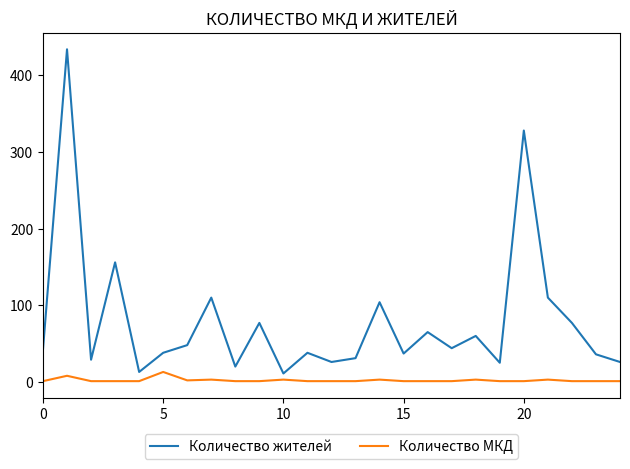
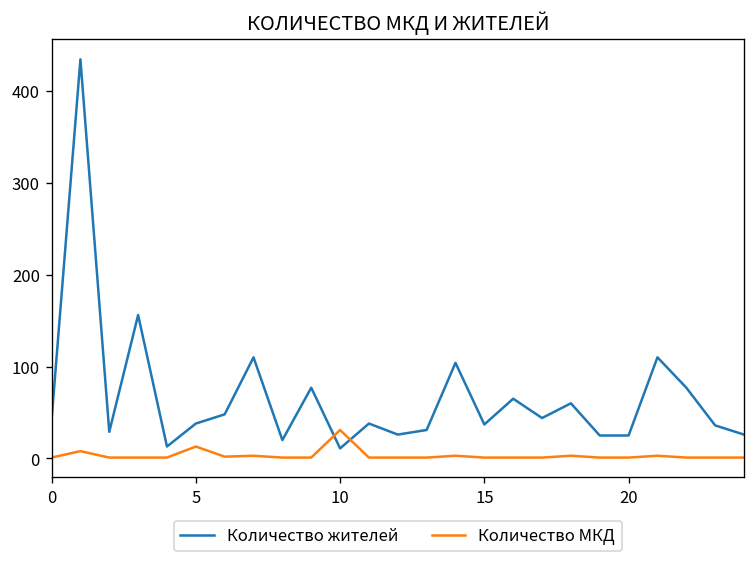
Количество МКД, 10: 0 -> 30
Количество жителей, 20: 330 -> 30
